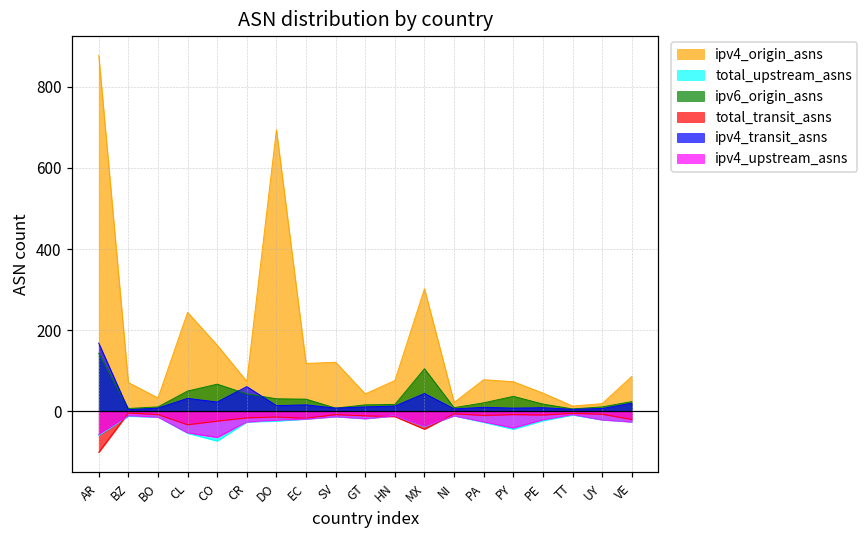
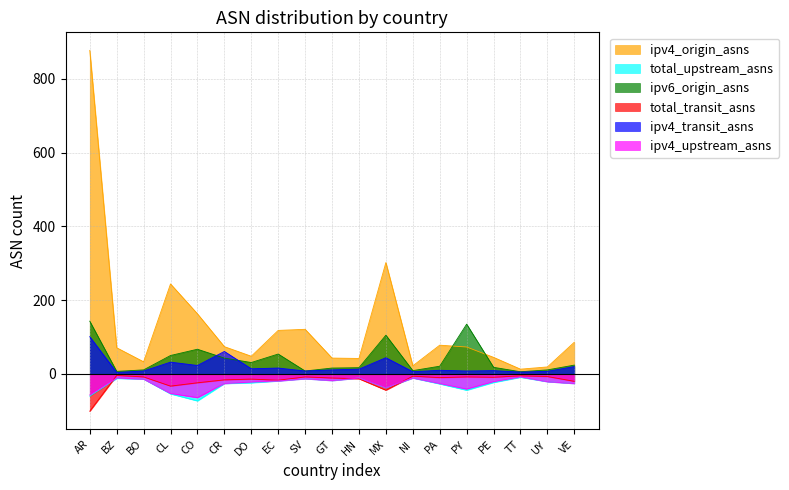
ipv4_transit_asns, AR: 170 -> 100
ipv4_origin_asns, DO: 690 -> 50
ipv6_origin_asns, EC: 30 -> 50
ipv4_origin_asns, HN: 80 -> 40
ipv6_origin_asns, PY: 40 -> 140
